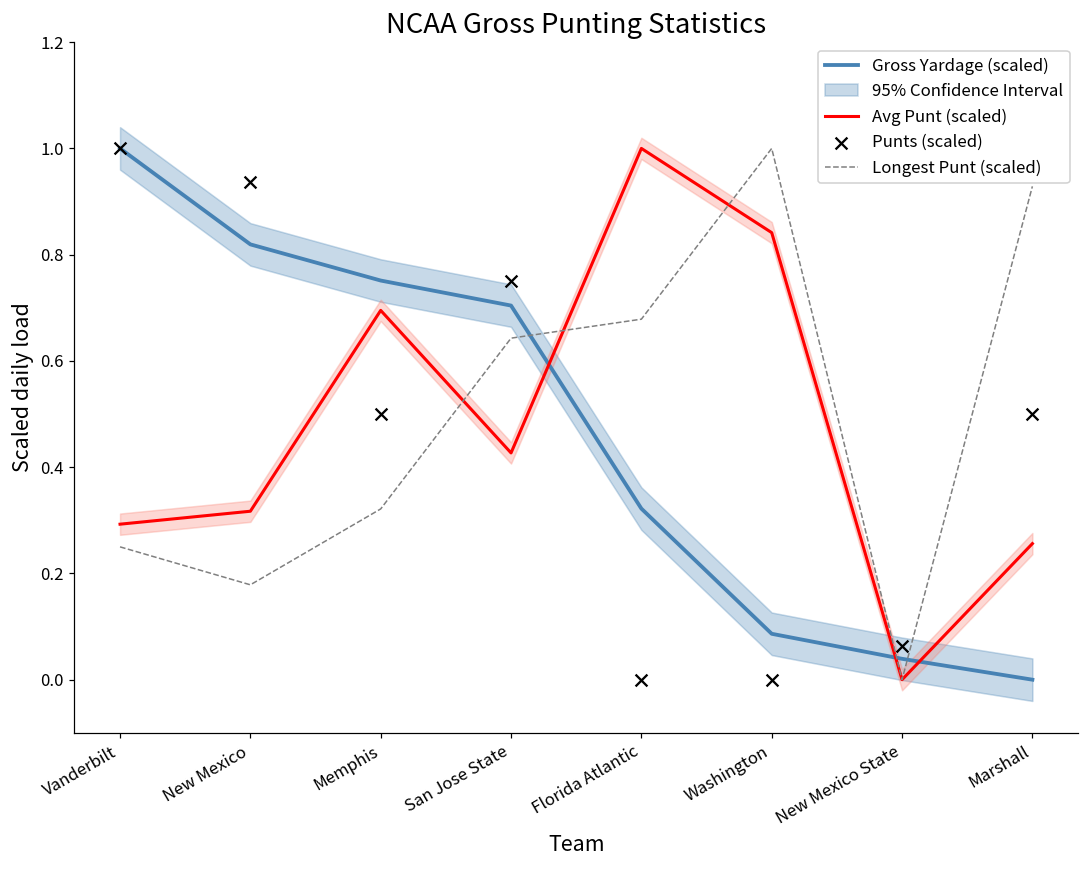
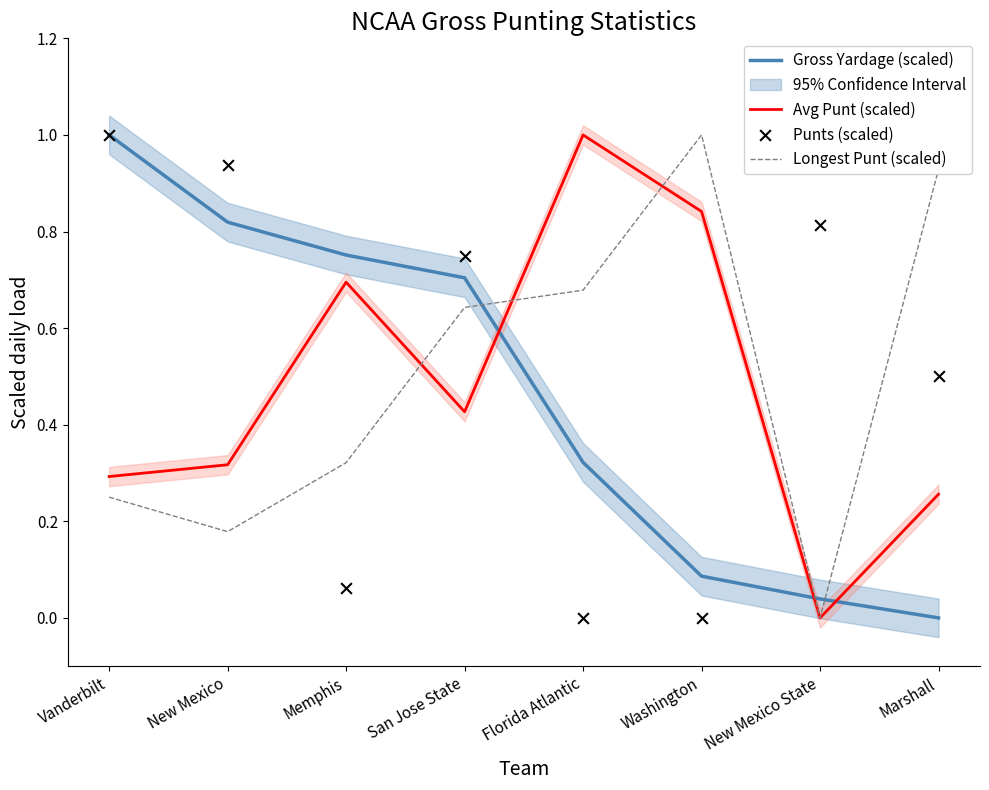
Punts (scaled), Memphis: 0.50 -> 0.06
Punts (scaled), New Mexico State: 0.06 -> 0.81
